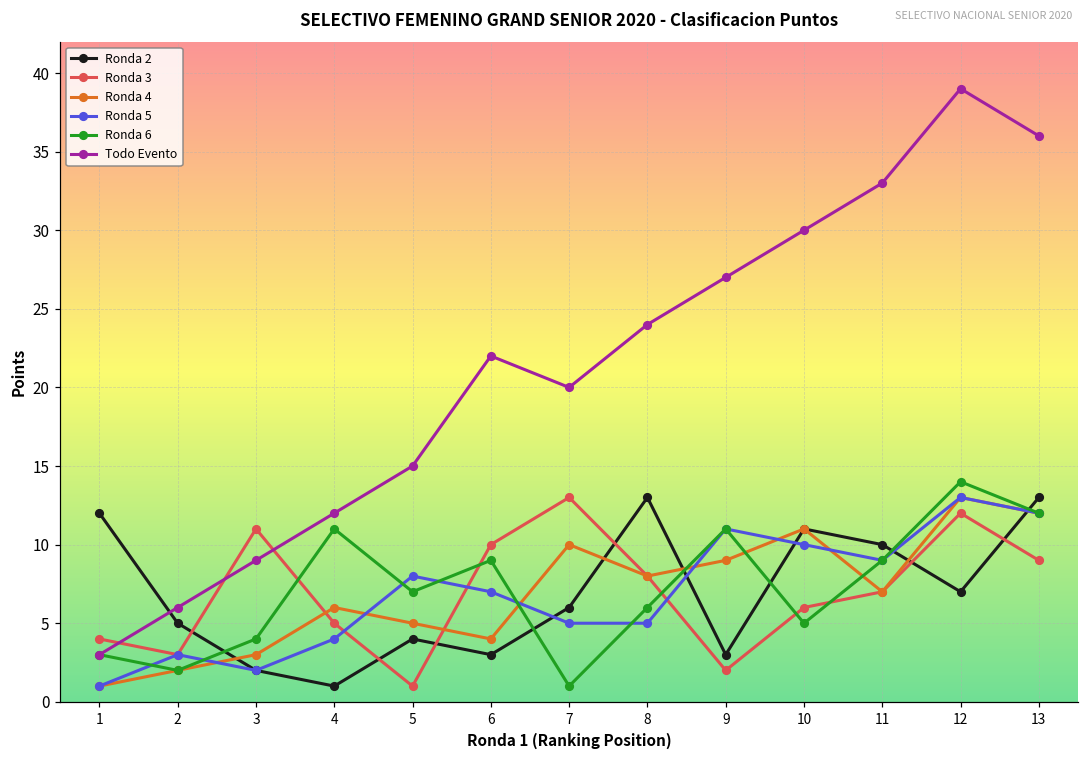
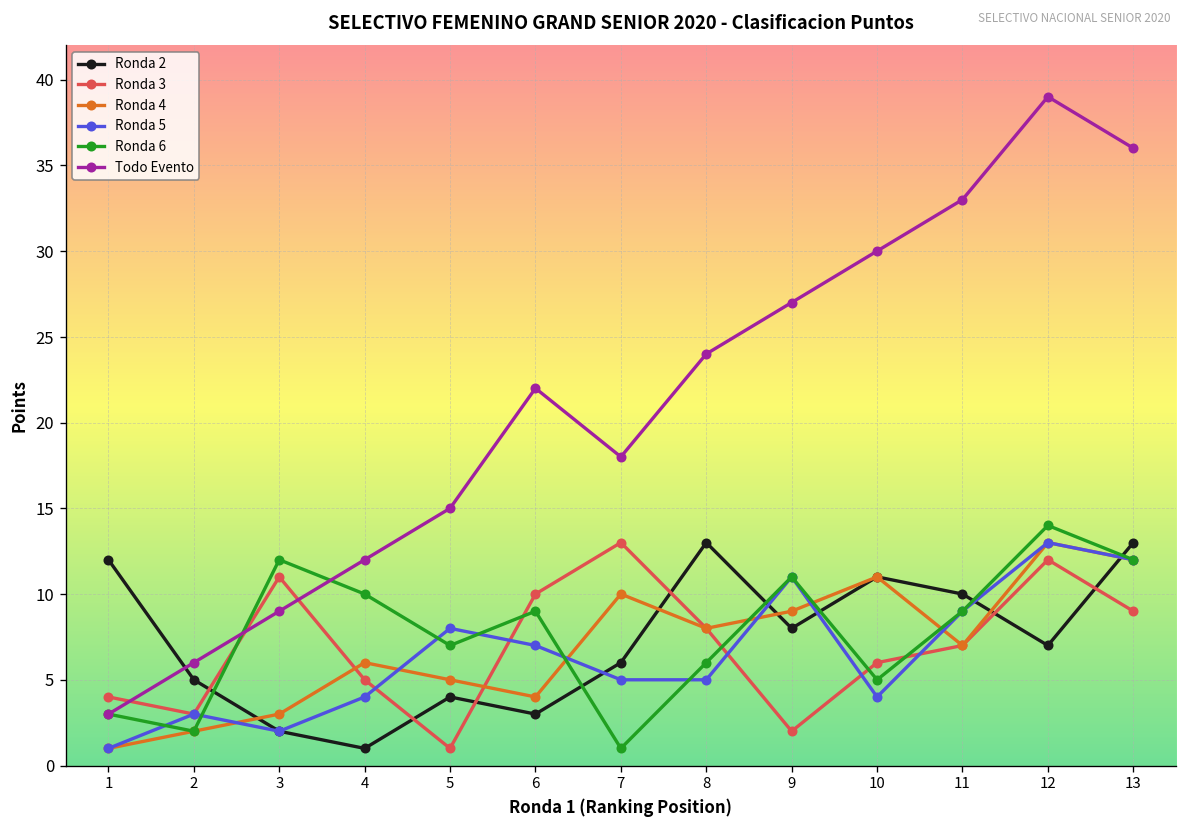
Ronda 6, 3: 4 -> 12
Ronda 6, 4: 11 -> 10
Todo Evento, 7: 20 -> 18
Ronda 2, 9: 3 -> 8
Ronda 5, 10: 10 -> 4
